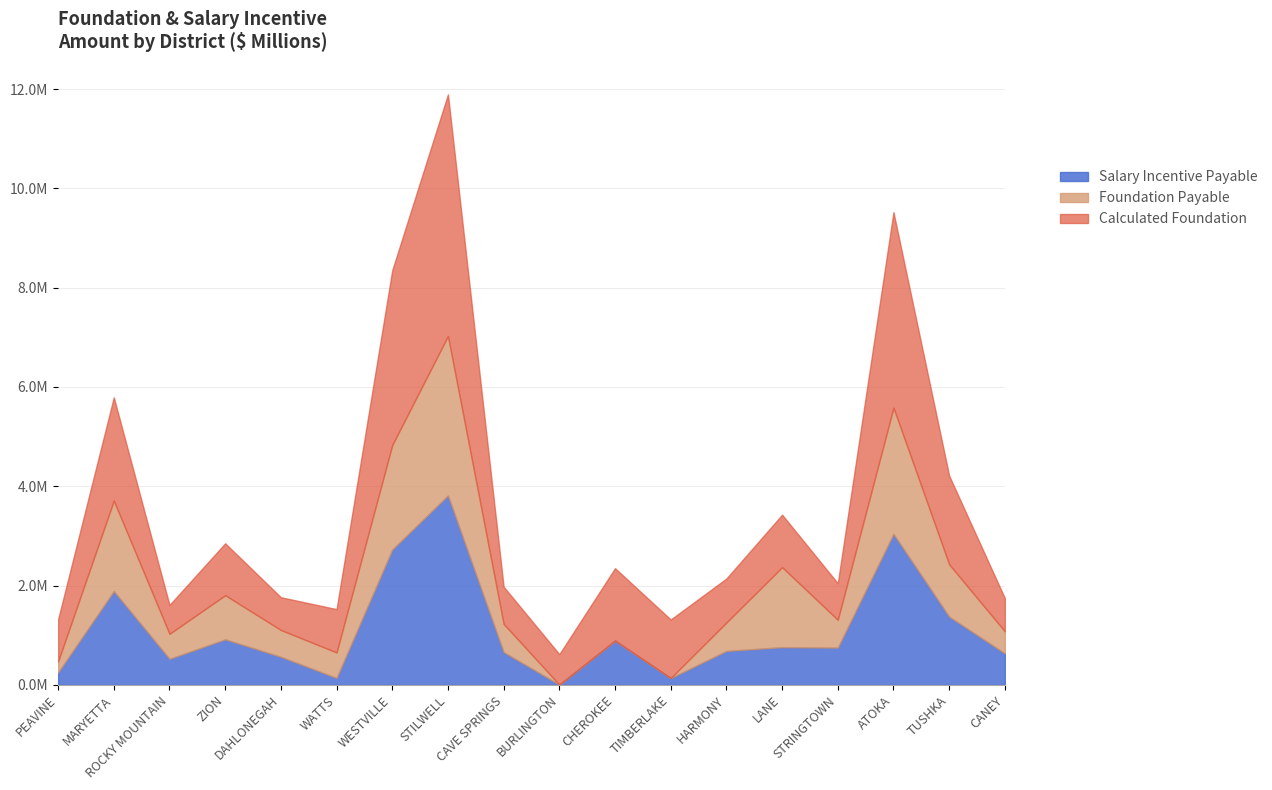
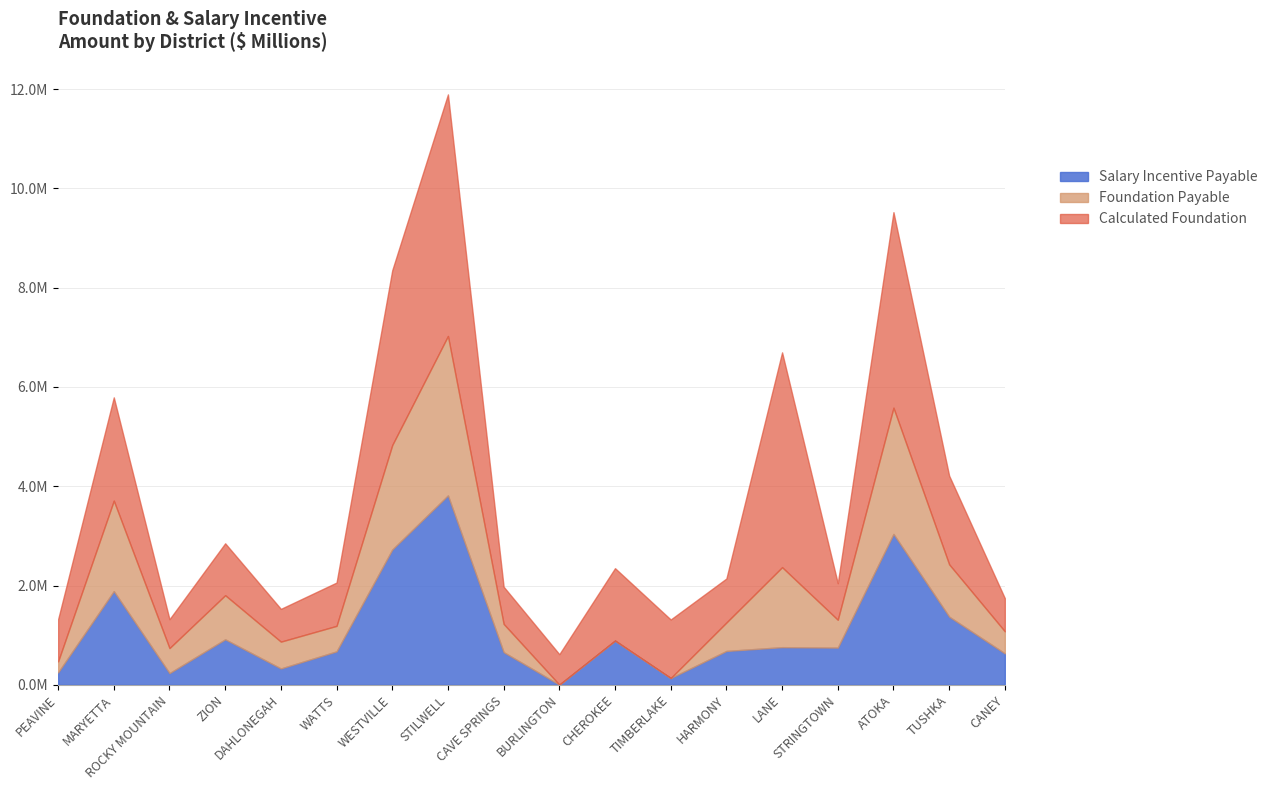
Salary Incentive Payable, ROCKY MOUNTAIN: 500000 -> 200000
Salary Incentive Payable, DAHLONEGAH: 600000 -> 300000
Salary Incentive Payable, WATTS: 100000 -> 700000
Calculated Foundation, LANE: 1100000 -> 4300000
